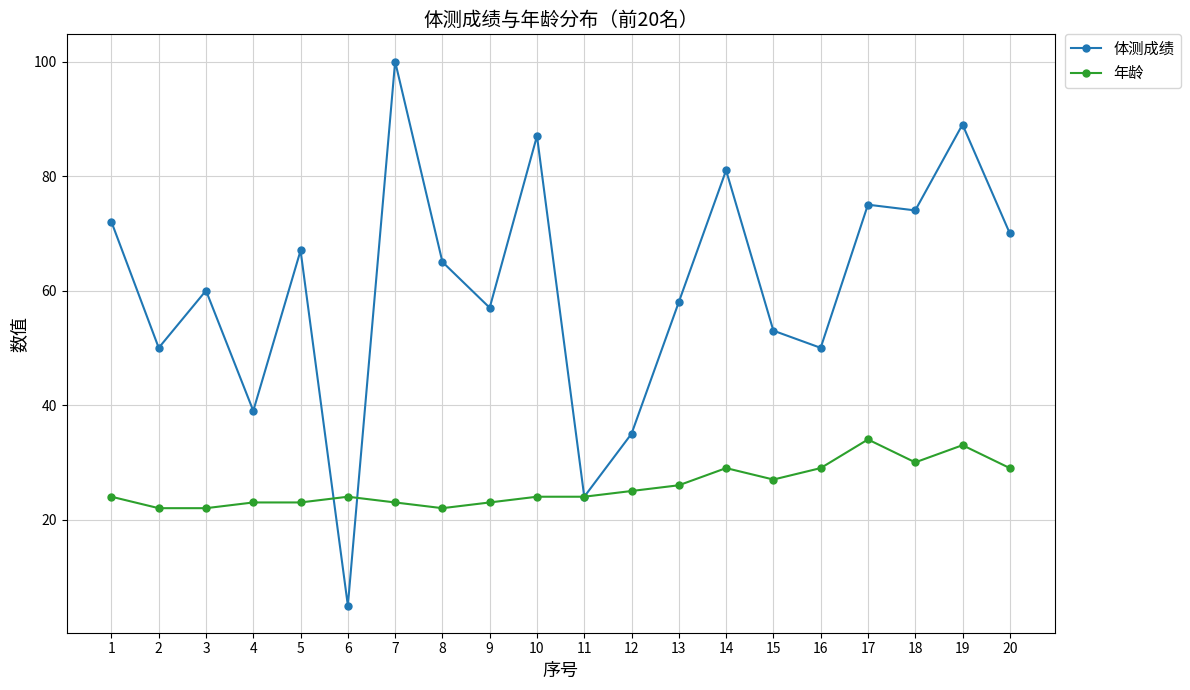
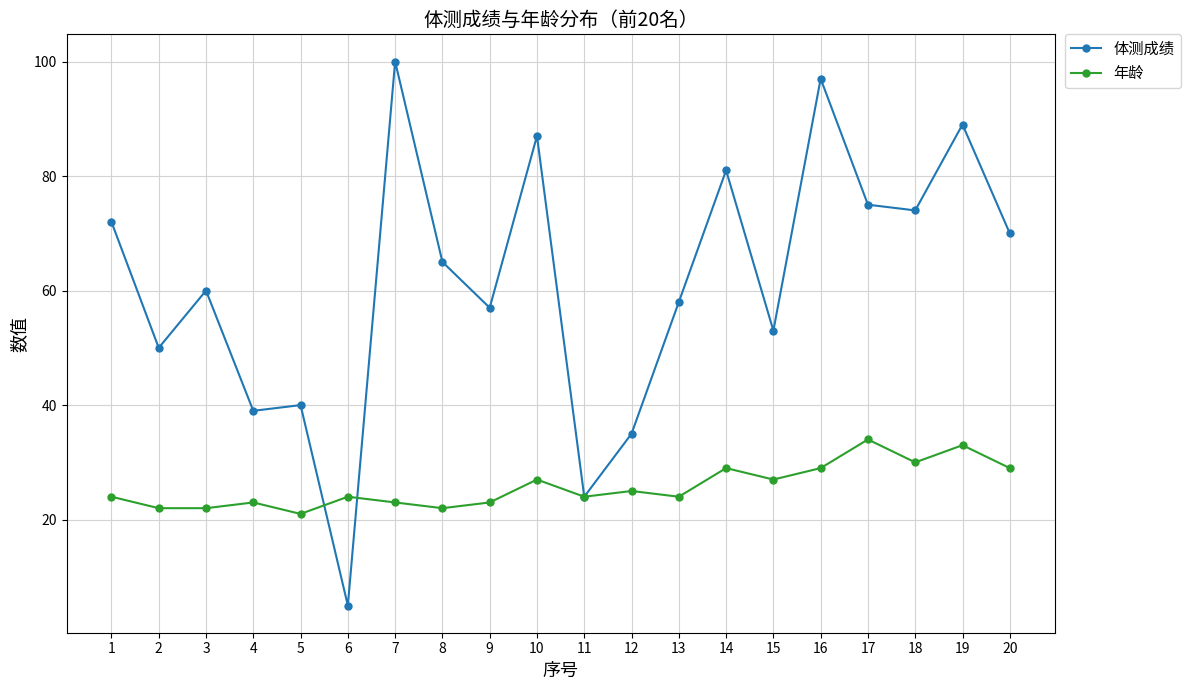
体测成绩, 5: 67 -> 40
年龄, 5: 23 -> 21
年龄, 10: 24 -> 27
年龄, 13: 26 -> 24
体测成绩, 16: 50 -> 97
